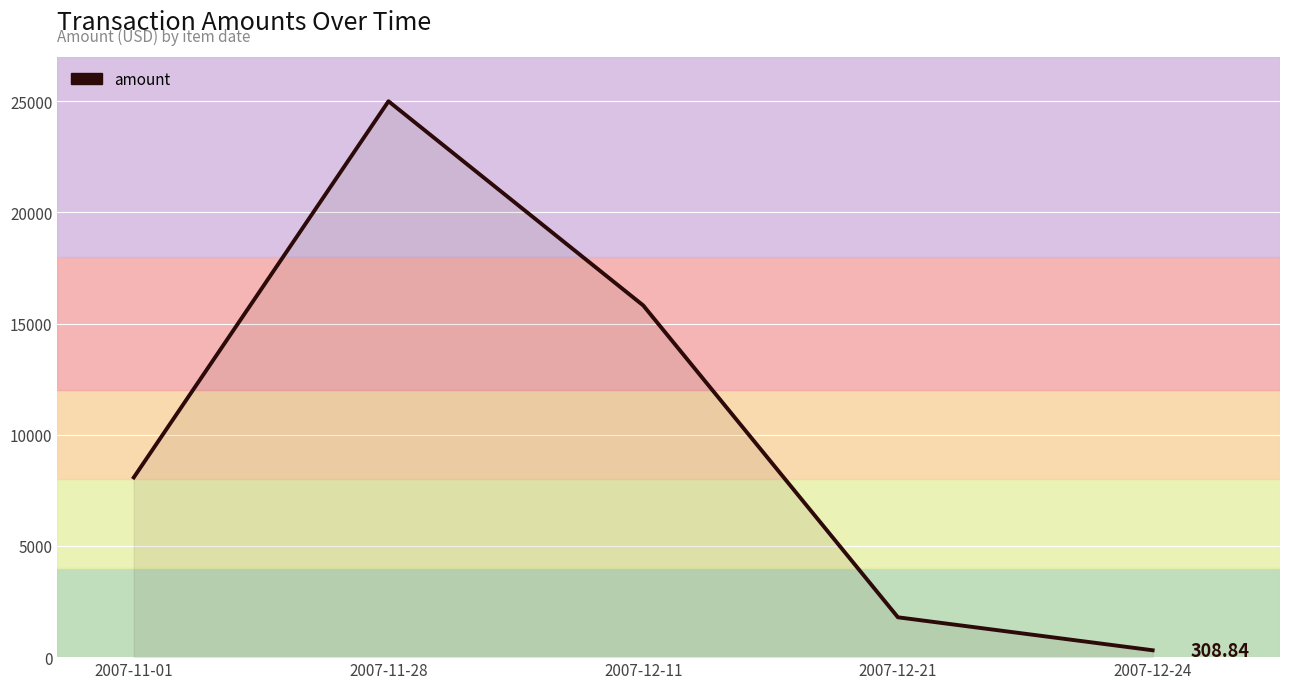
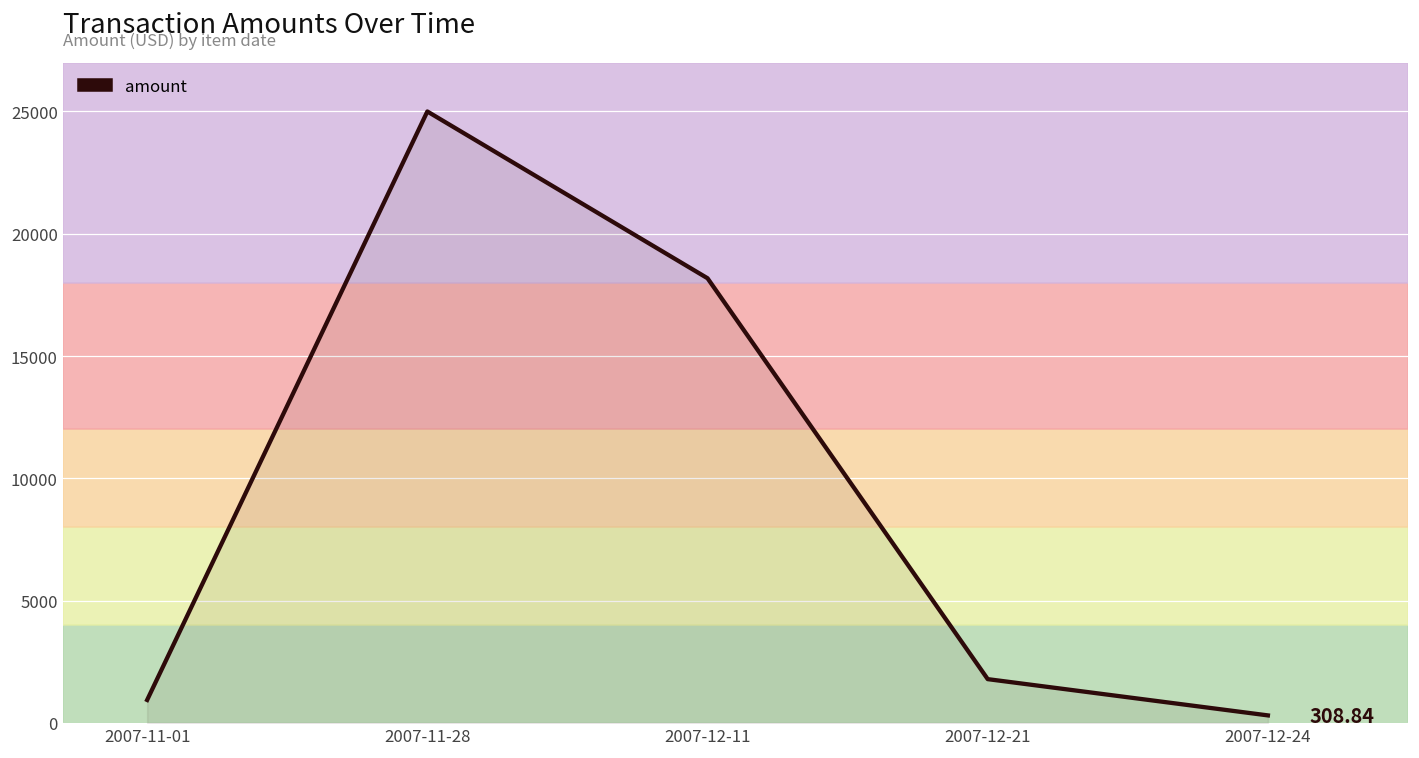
2007-11-01: 8100 -> 900
2007-12-11: 15800 -> 18200
